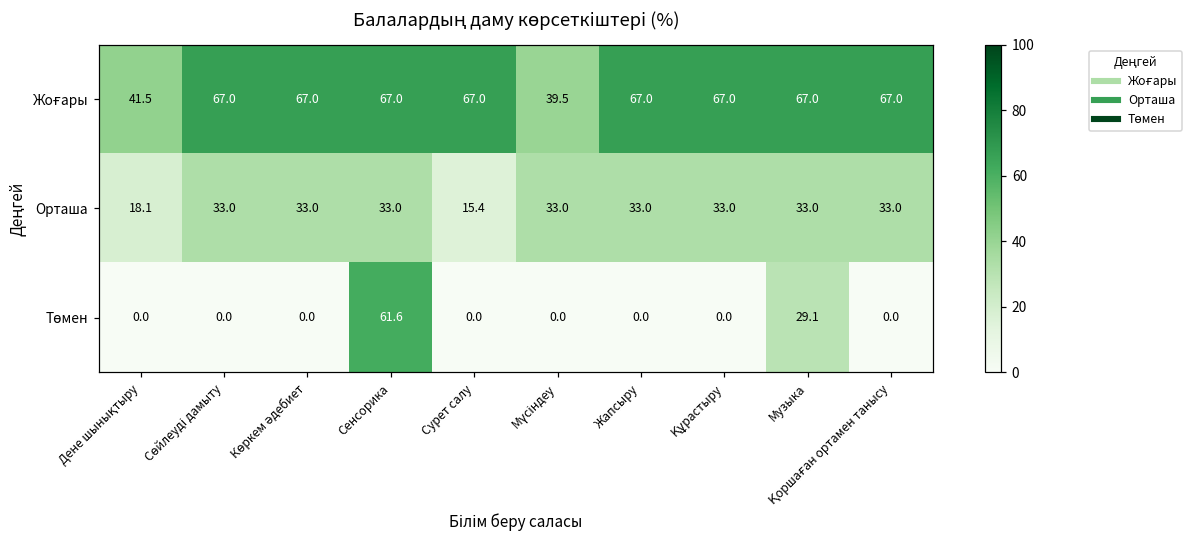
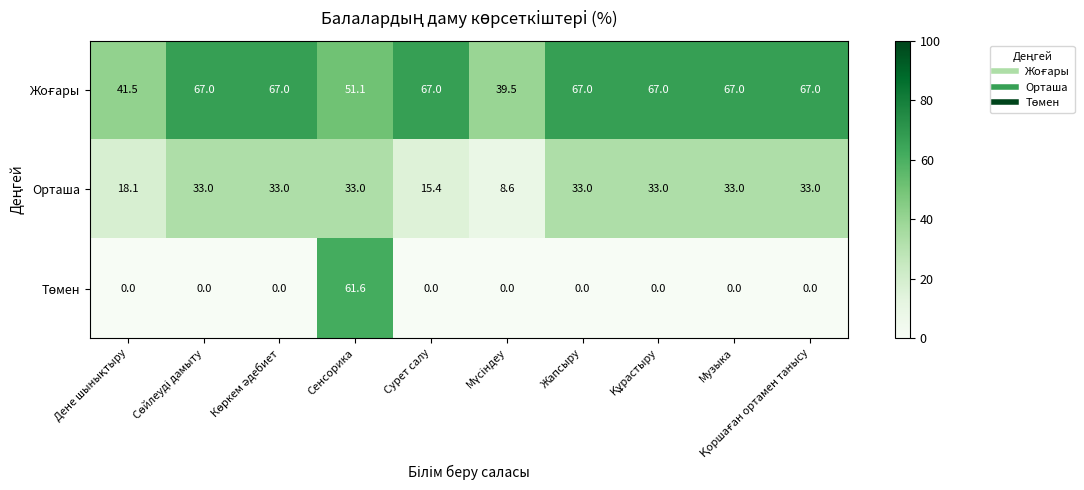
Жоғары, Сенсорика: 67.0 -> 51.1
Орташа, Мүсіндеу: 33.0 -> 8.6
Төмен, Музыка: 29.1 -> 0.0
